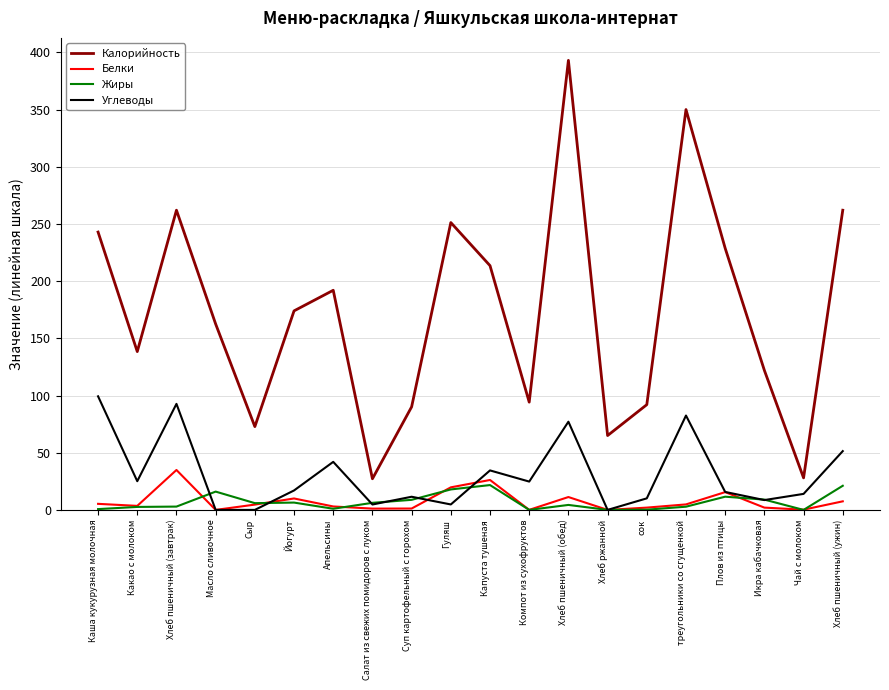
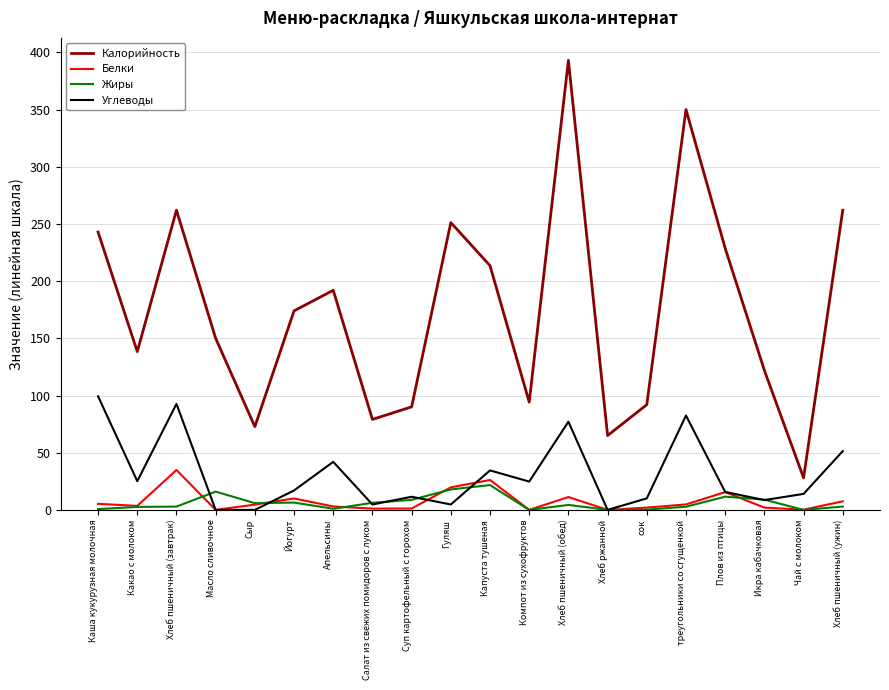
Калорийность, Масло сливочное: 163 -> 150
Калорийность, Салат из свежих помидоров с луком: 27 -> 79
Жиры, Хлеб пшеничный (ужин): 21 -> 3
